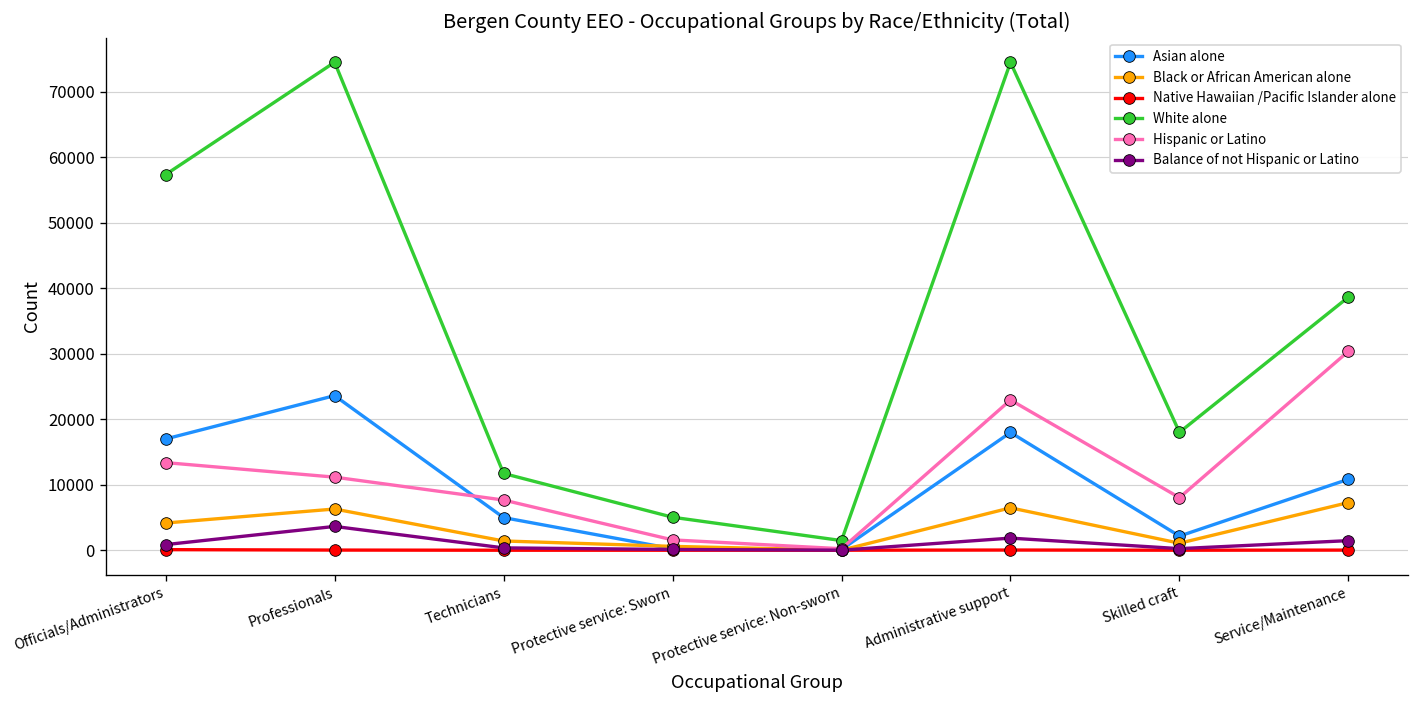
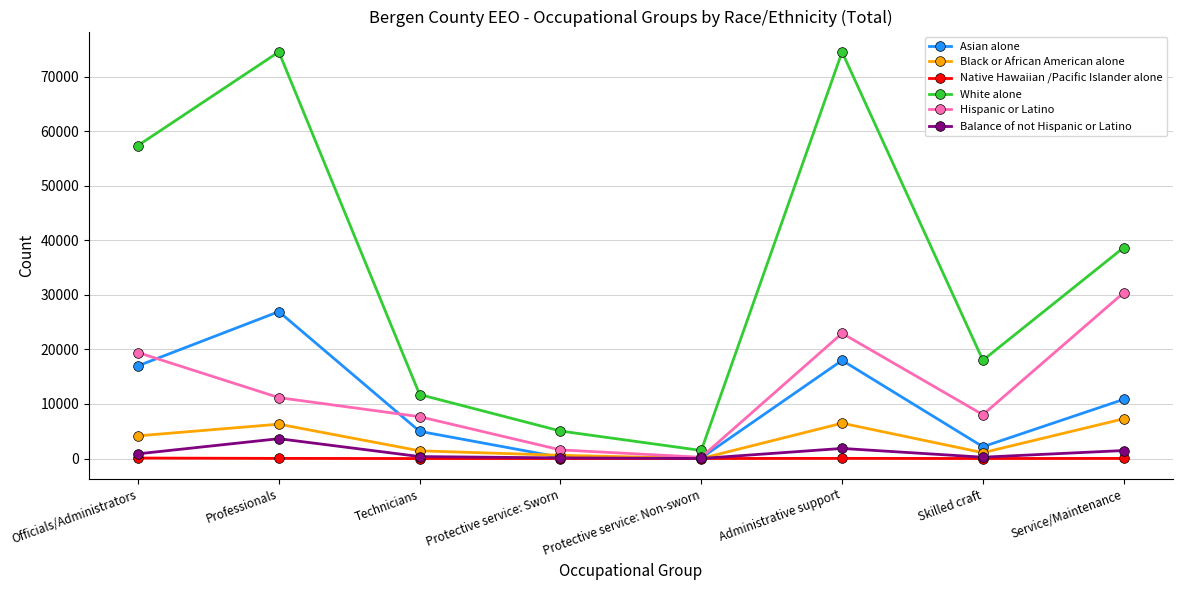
Hispanic or Latino, Officials/Administrators: 13000 -> 19000
Asian alone, Professionals: 24000 -> 27000
